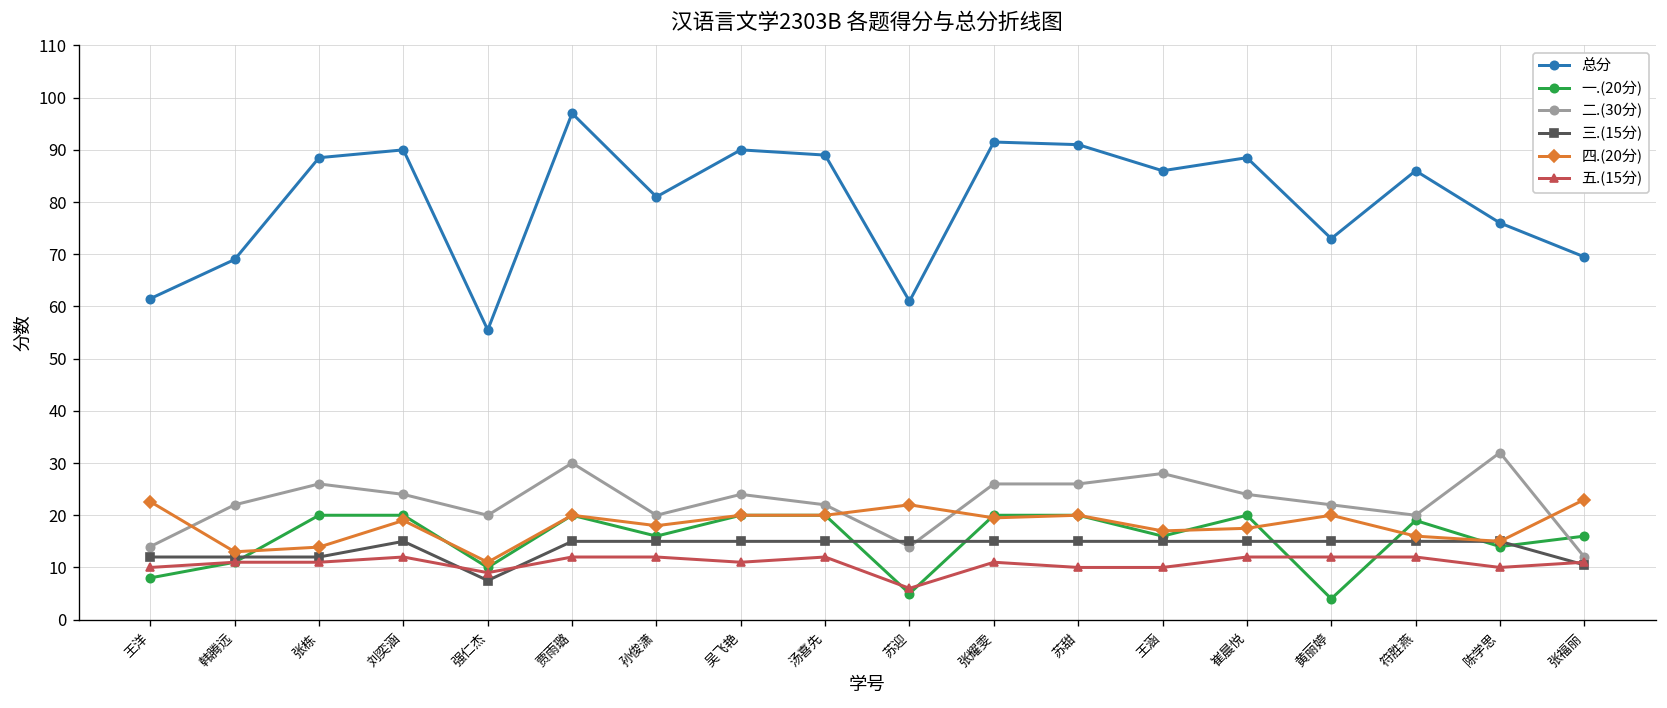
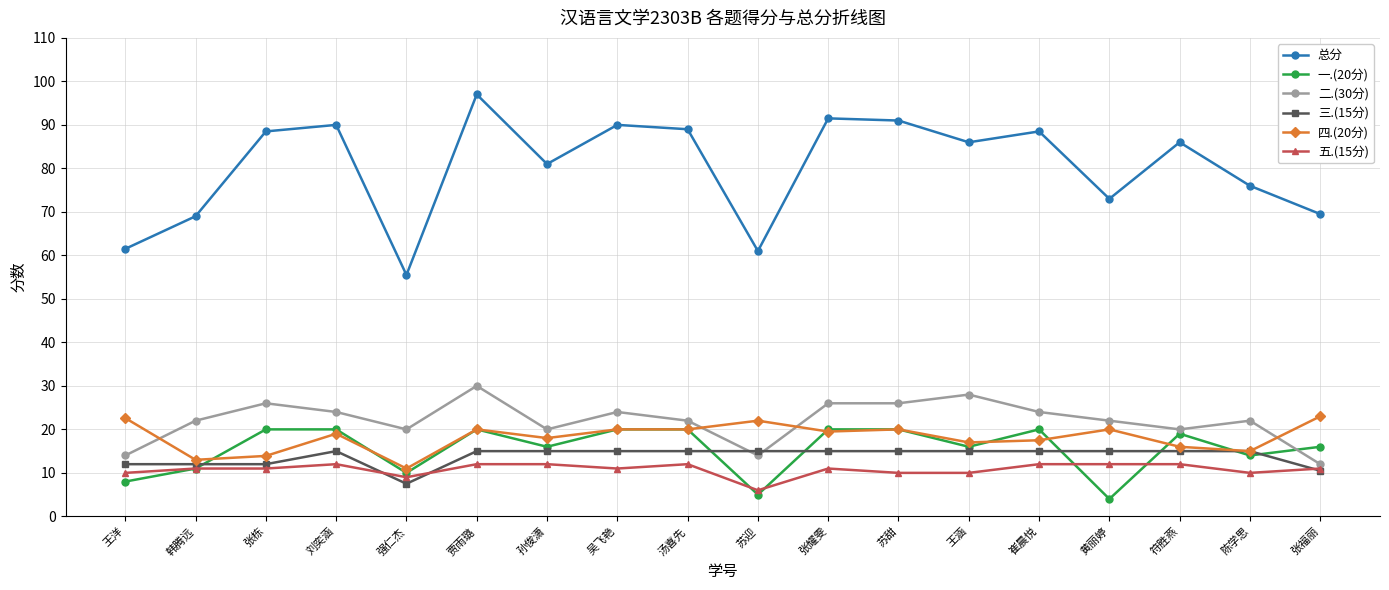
二.(30分), 陈学思: 32 -> 22
